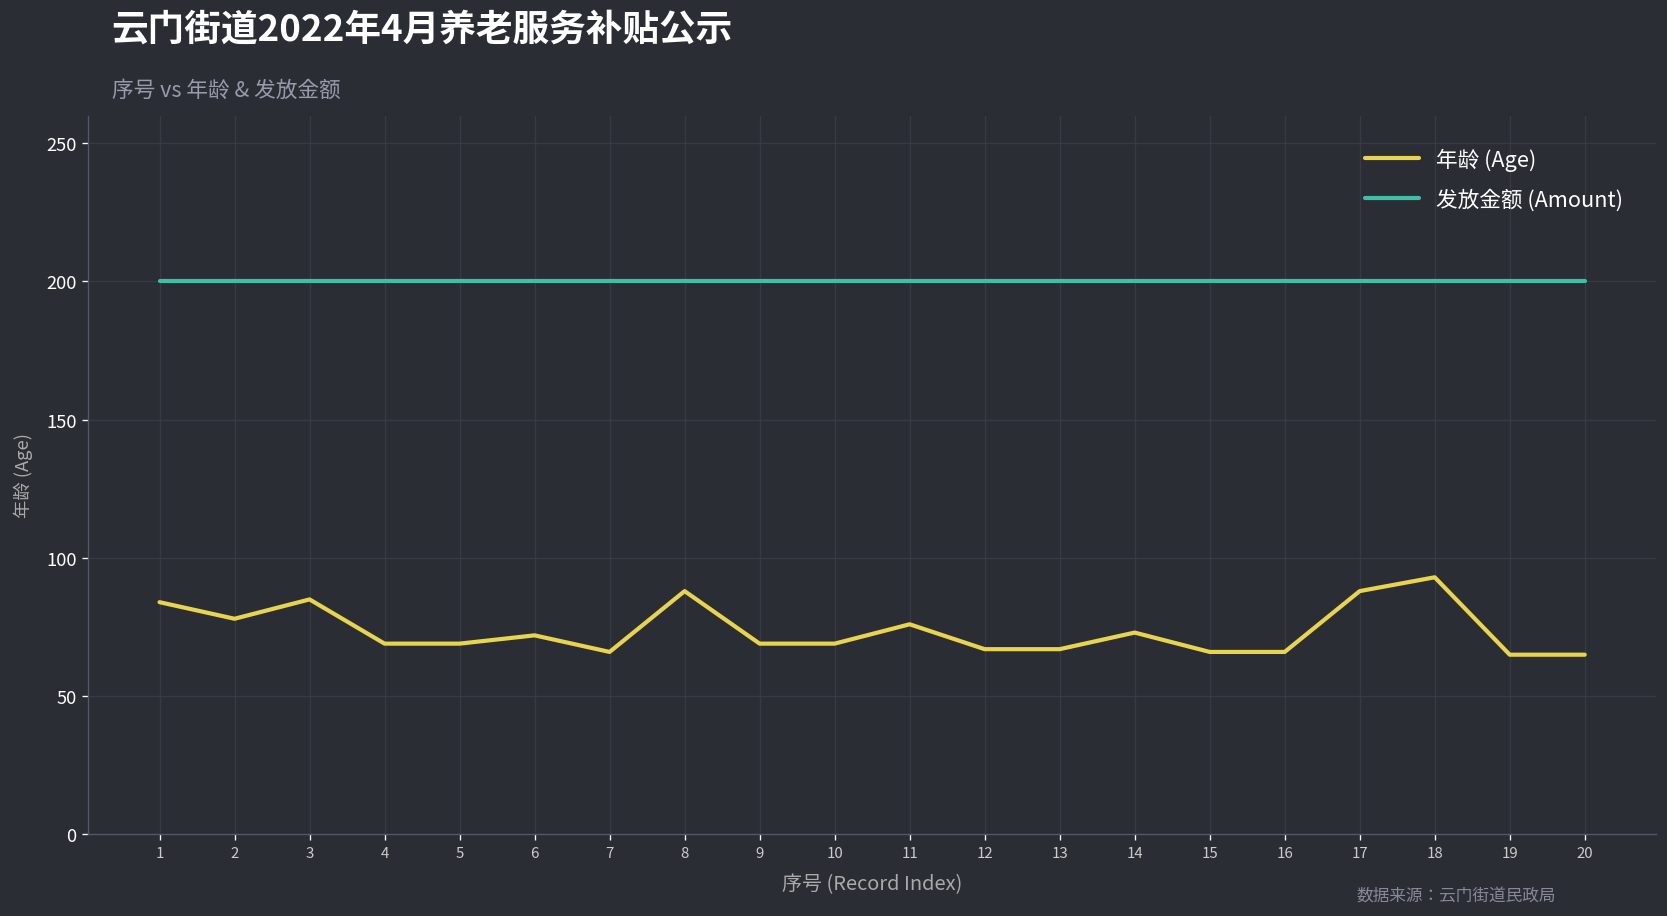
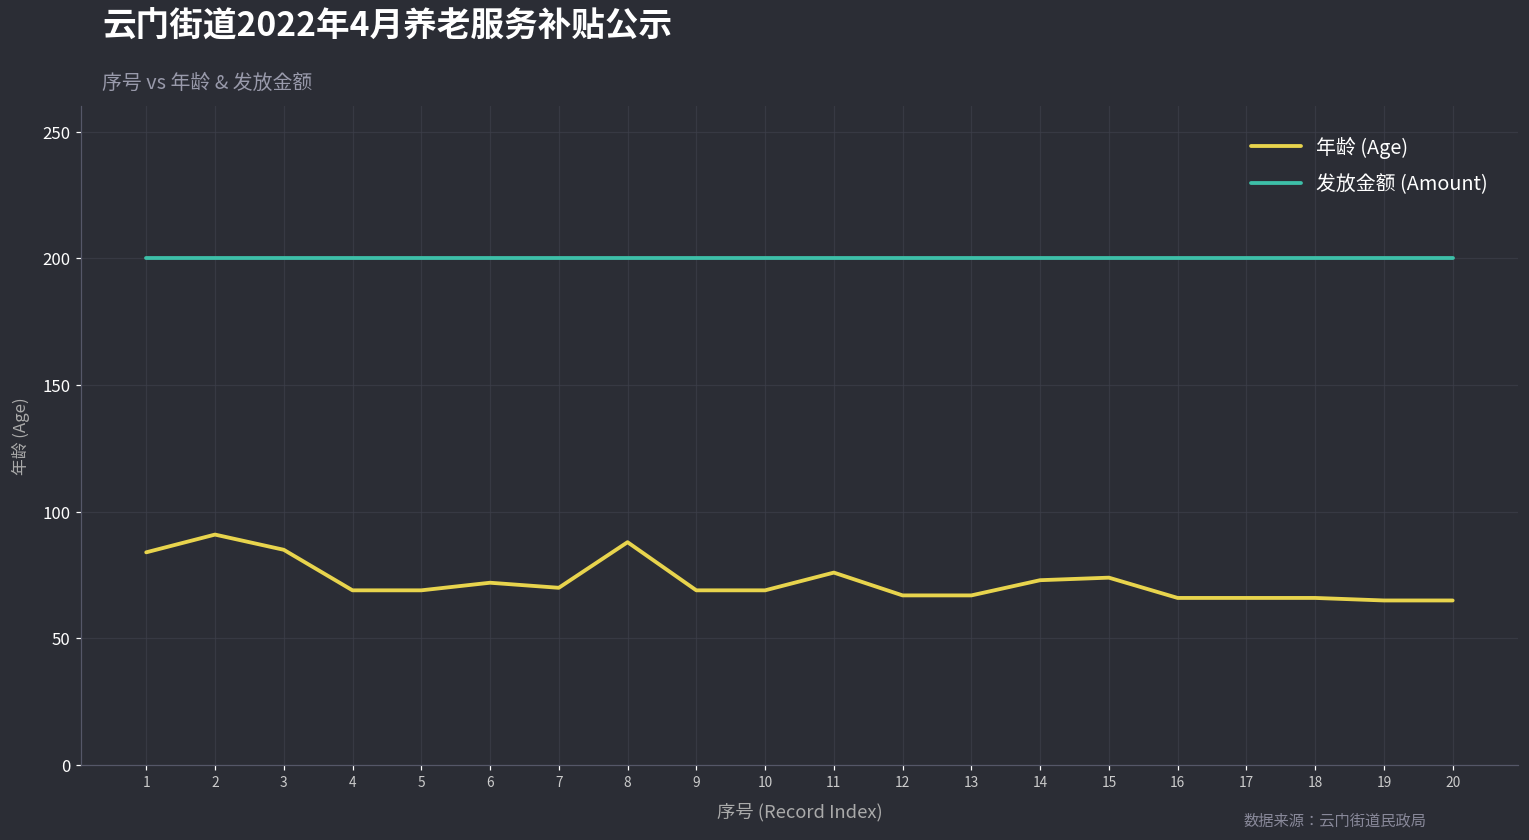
年龄 (Age), 2: 78 -> 91
年龄 (Age), 7: 66 -> 70
年龄 (Age), 15: 66 -> 74
年龄 (Age), 17: 88 -> 66
年龄 (Age), 18: 93 -> 66
